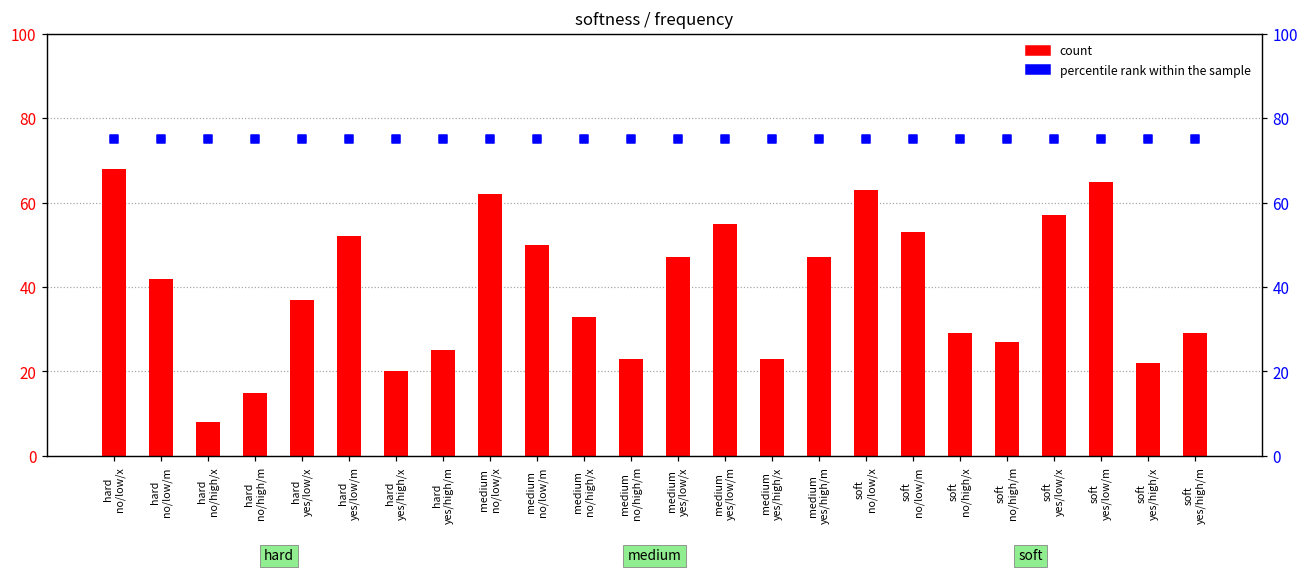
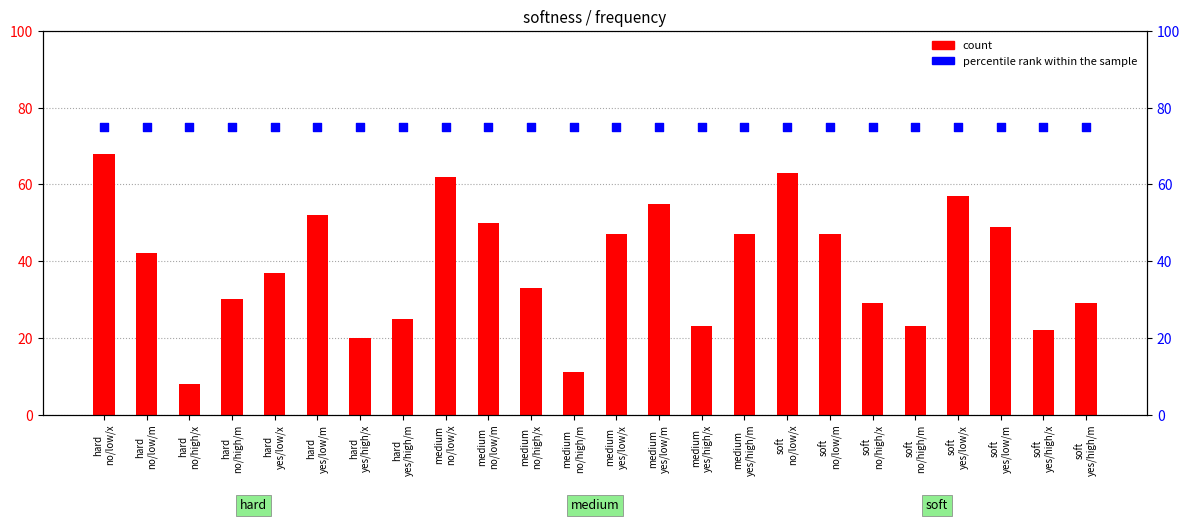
count, hard no/high/m: 15 -> 30
count, medium no/high/m: 23 -> 11
count, soft no/low/m: 53 -> 47
count, soft no/high/m: 27 -> 23
count, soft yes/low/m: 65 -> 49
